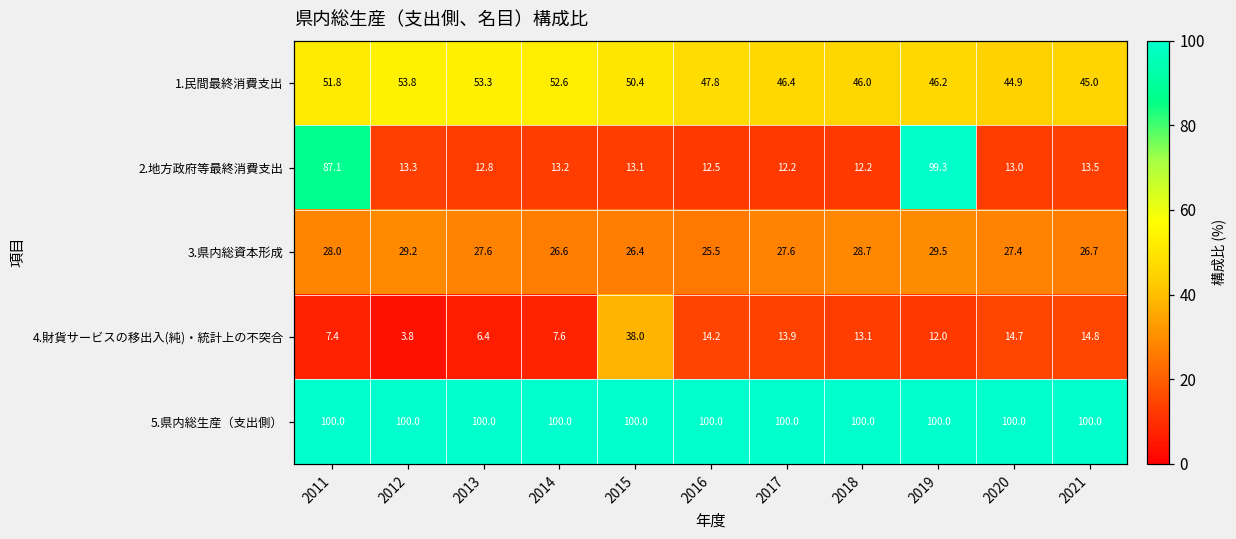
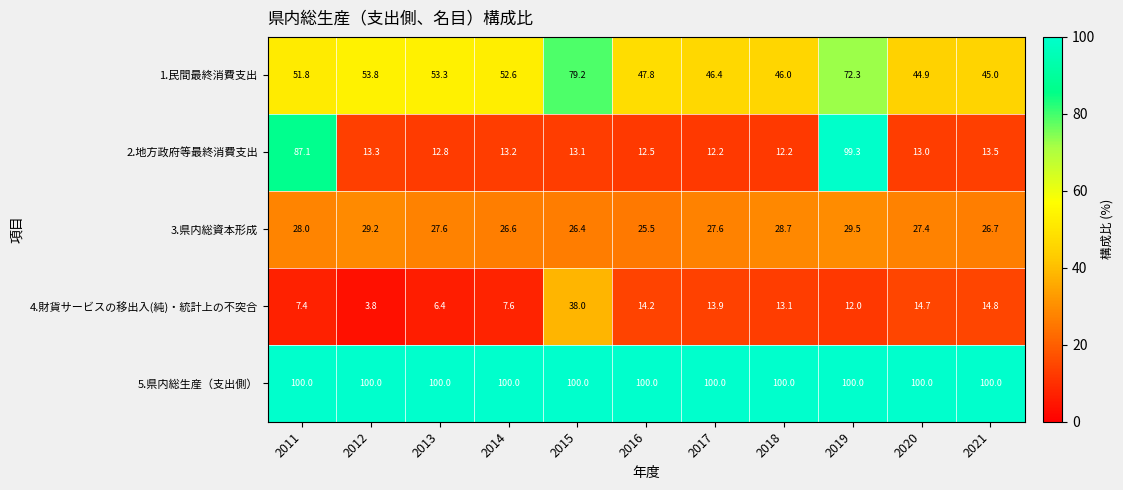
1.民間最終消費支出, 2015: 50.4 -> 79.2
1.民間最終消費支出, 2019: 46.2 -> 72.3
